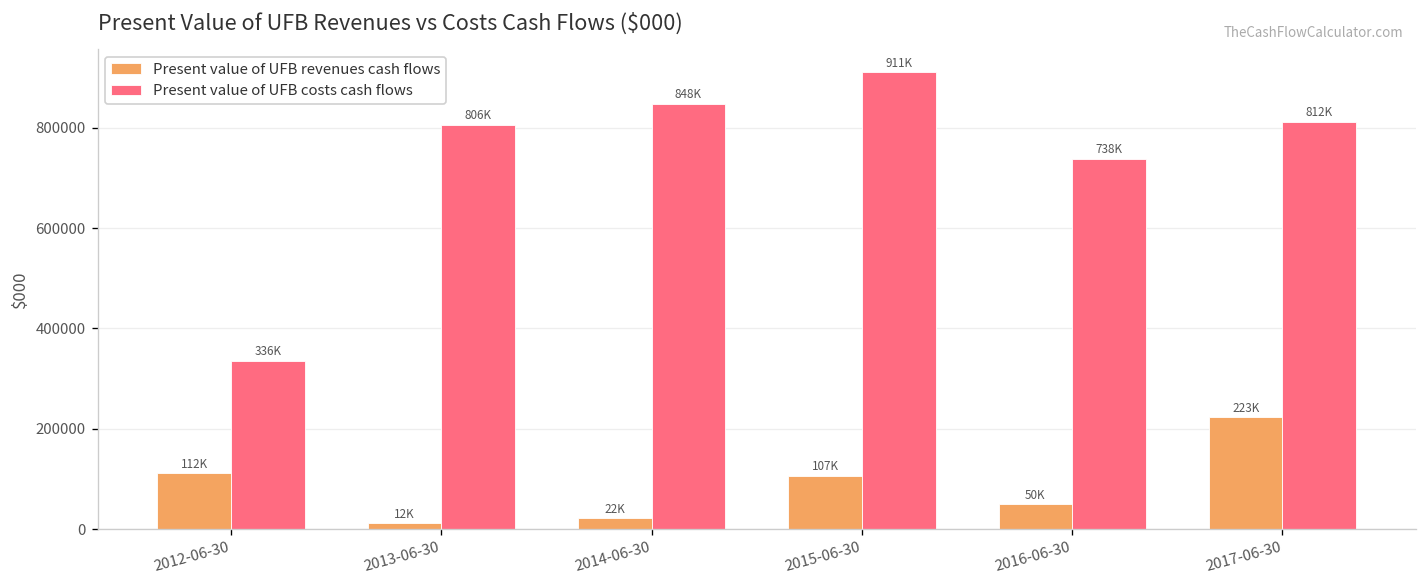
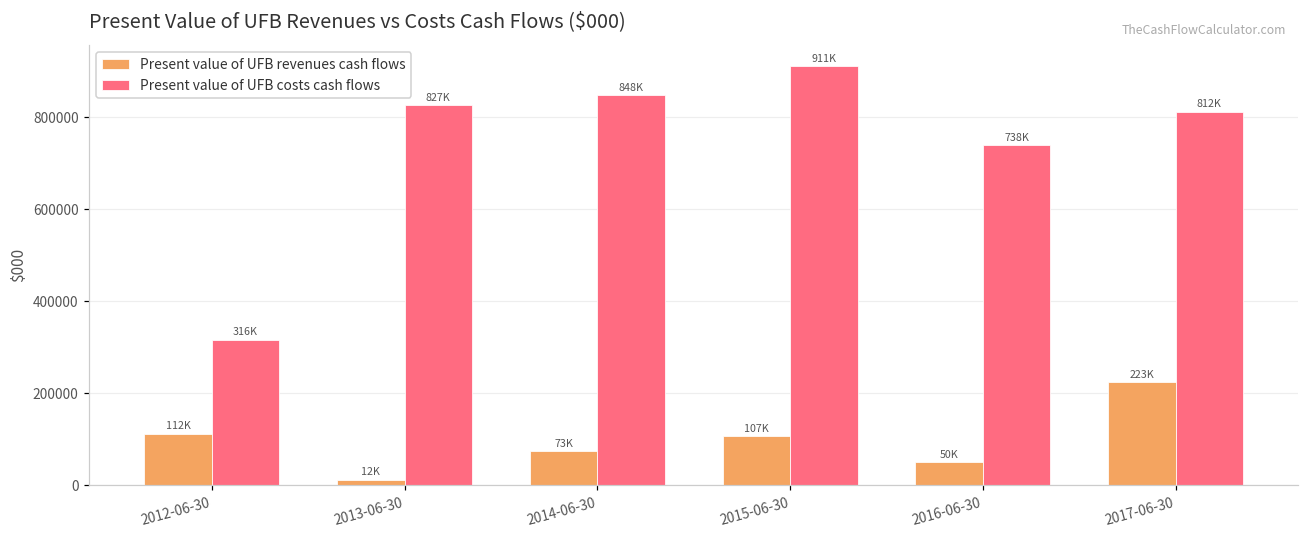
Present value of UFB costs cash flows, 2012-06-30: 336K -> 316K
Present value of UFB costs cash flows, 2013-06-30: 806K -> 827K
Present value of UFB revenues cash flows, 2014-06-30: 22K -> 73K
